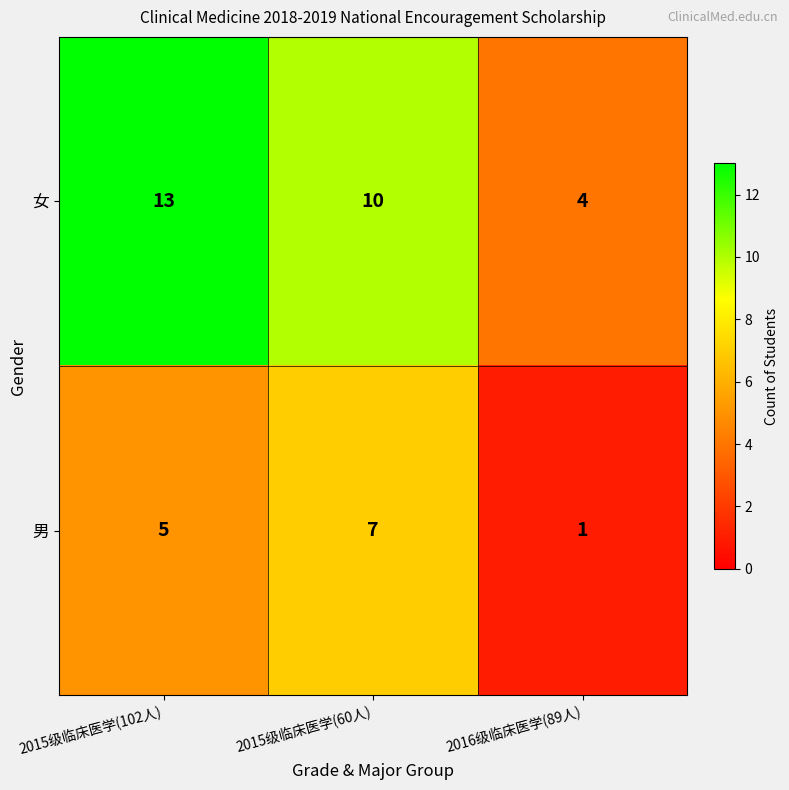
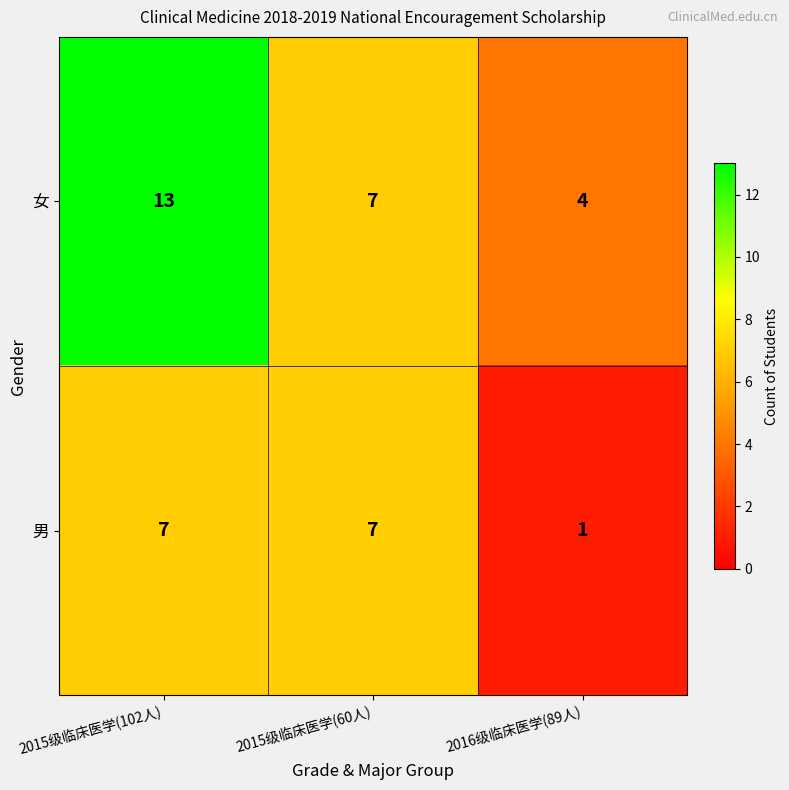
女, 2015级临床医学(60人): 10 -> 7
男, 2015级临床医学(102人): 5 -> 7
